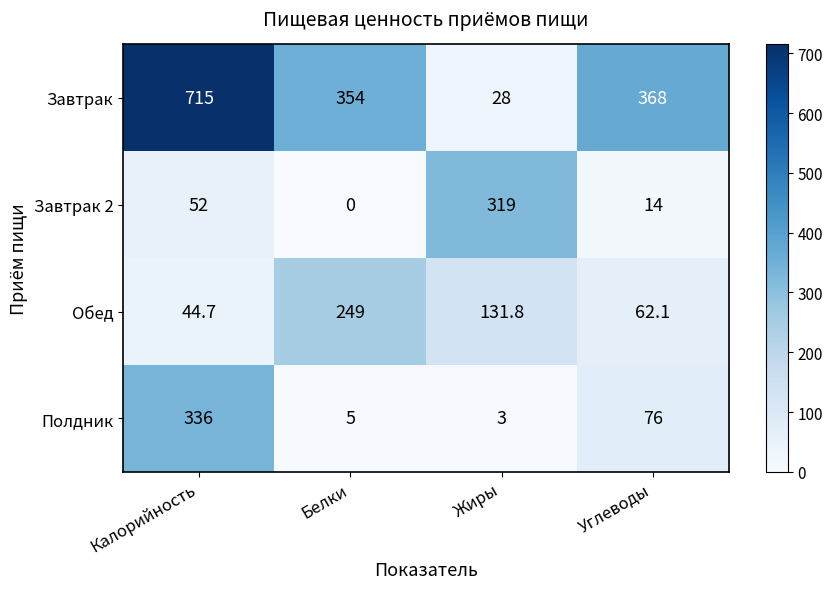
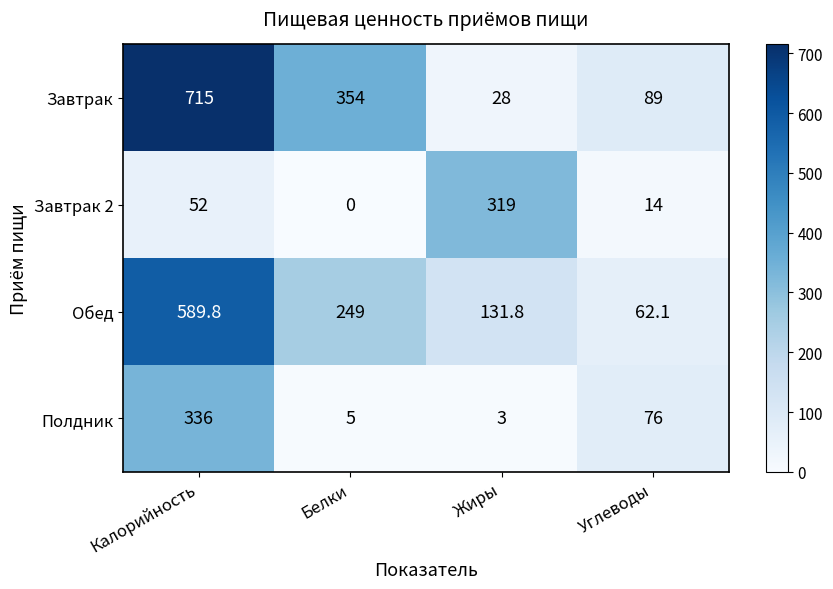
Завтрак, Углеводы: 368 -> 89
Обед, Калорийность: 44.7 -> 589.8
